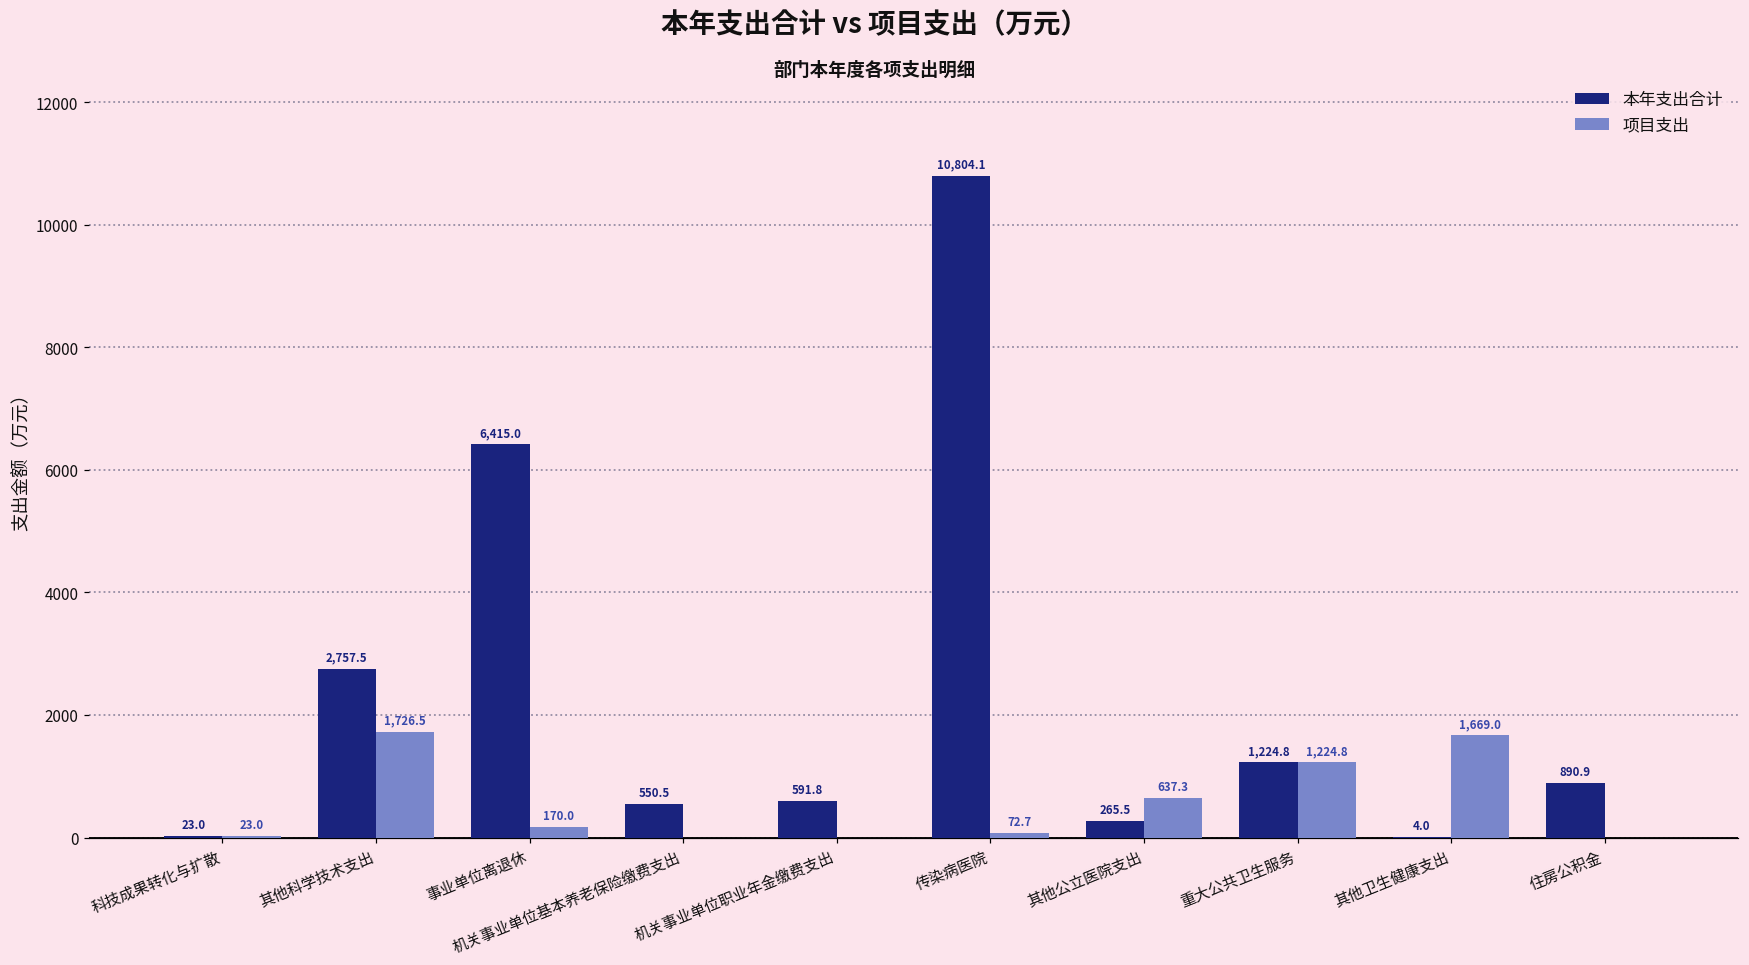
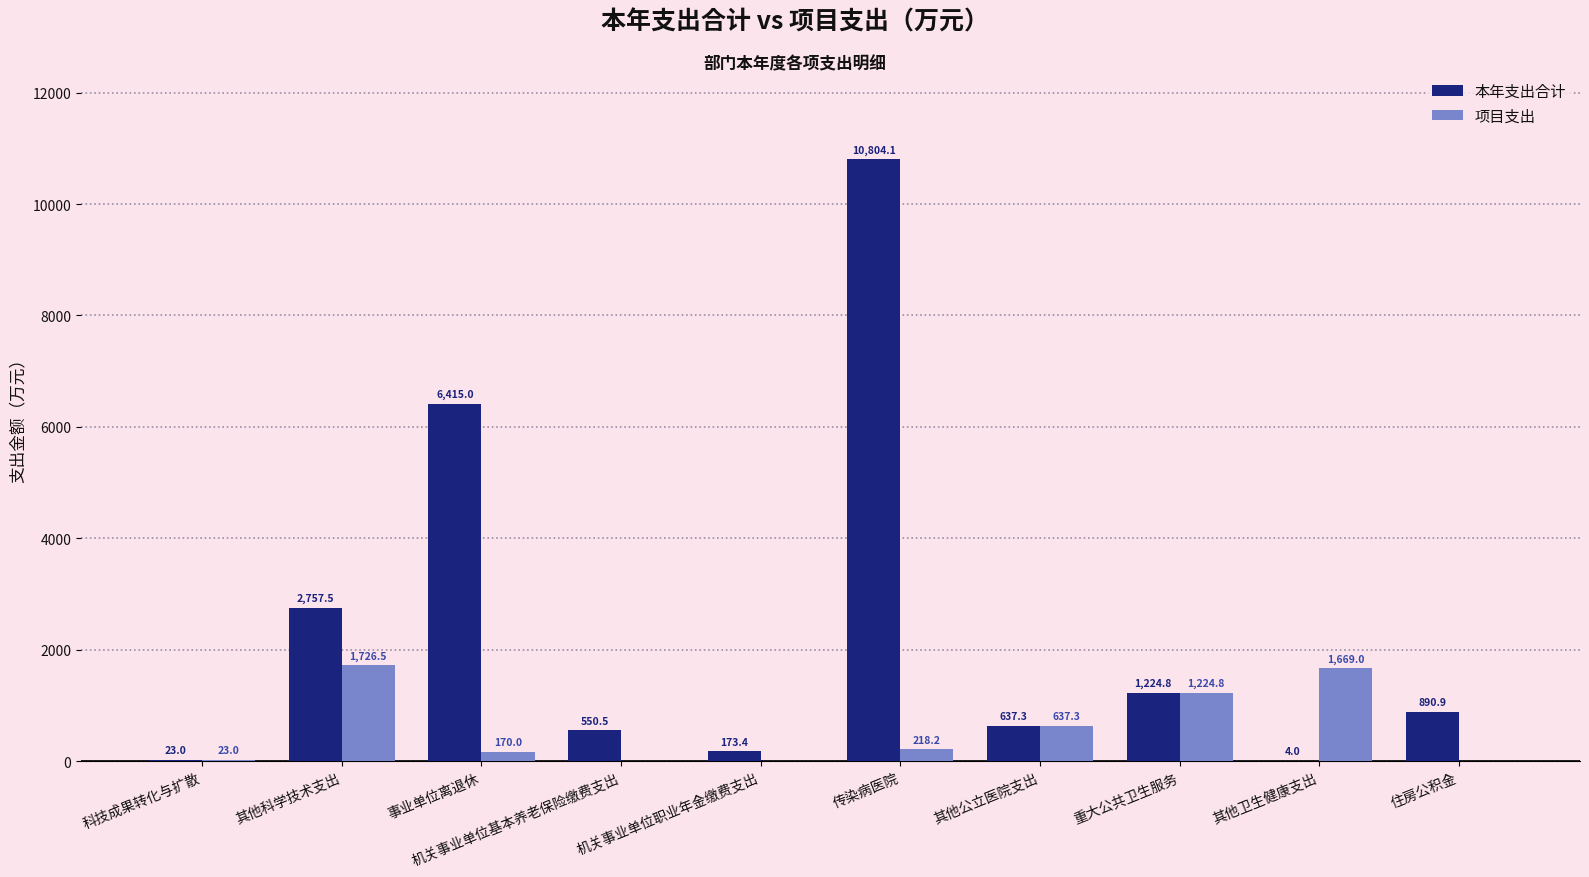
本年支出合计, 机关事业单位职业年金缴费支出: 591.8 -> 173.4
项目支出, 传染病医院: 72.7 -> 218.2
本年支出合计, 其他公立医院支出: 265.5 -> 637.3
